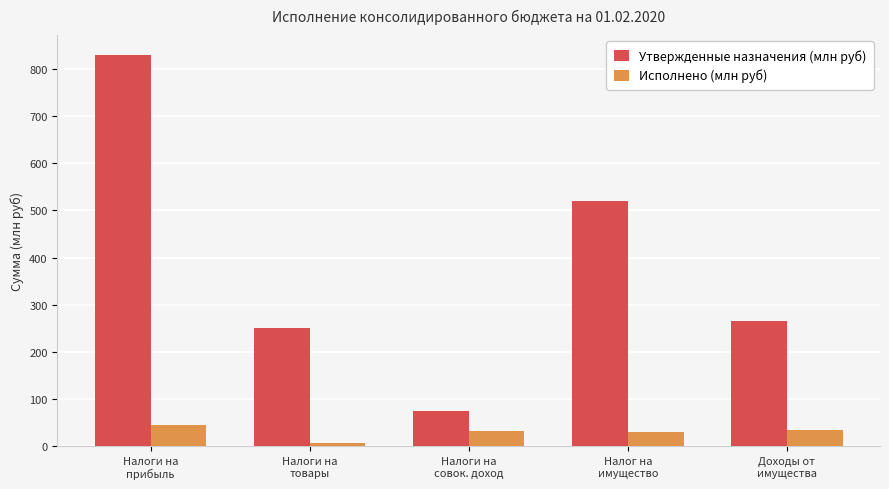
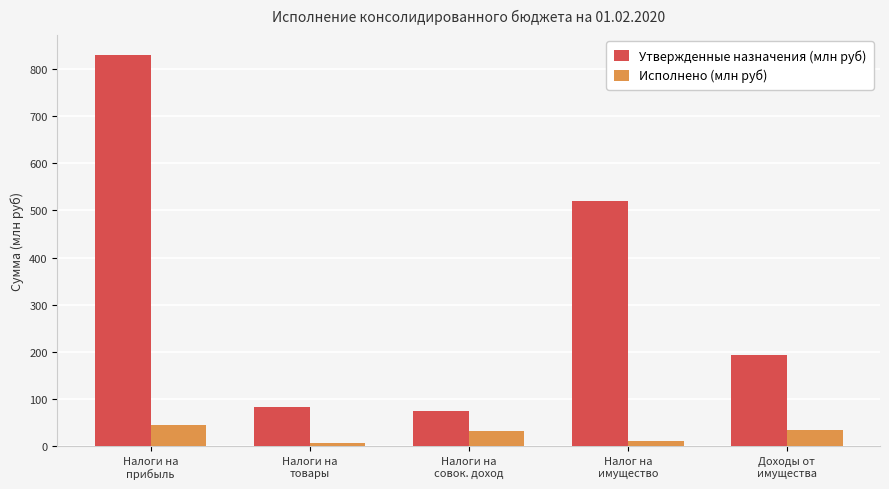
Утвержденные назначения (млн руб), Налоги на товары: 250 -> 80
Исполнено (млн руб), Налог на имущество: 30 -> 10
Утвержденные назначения (млн руб), Доходы от имущества: 270 -> 190
